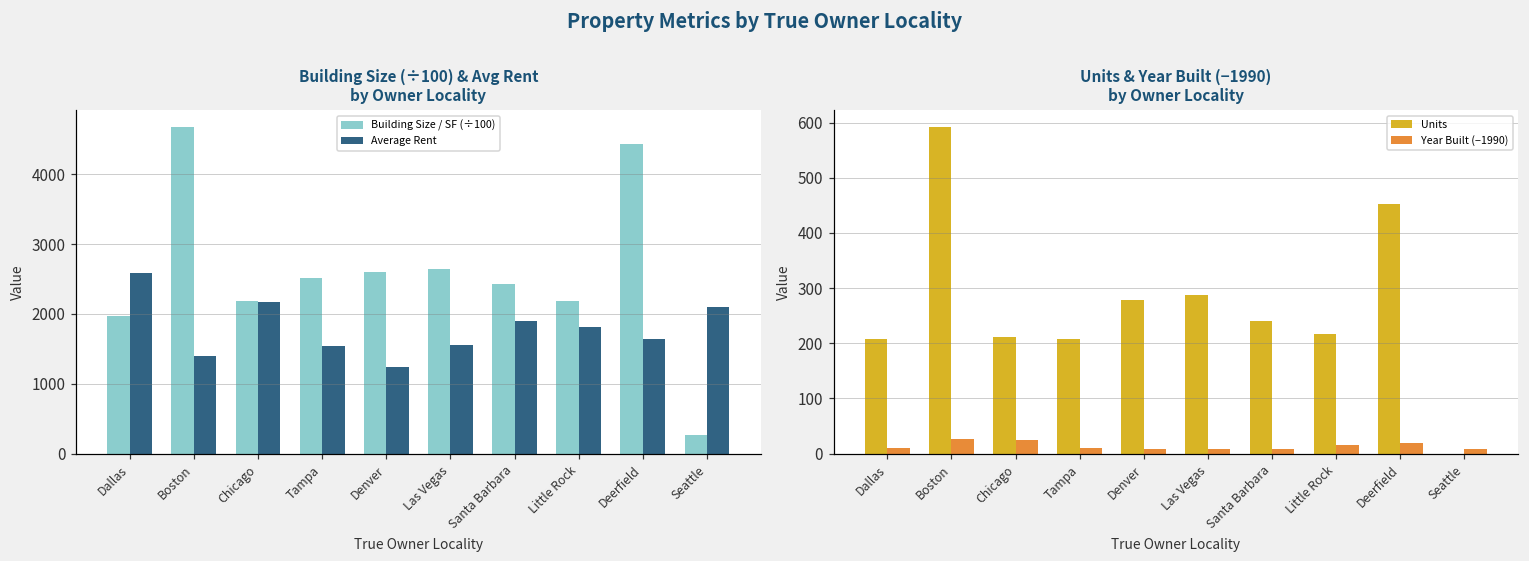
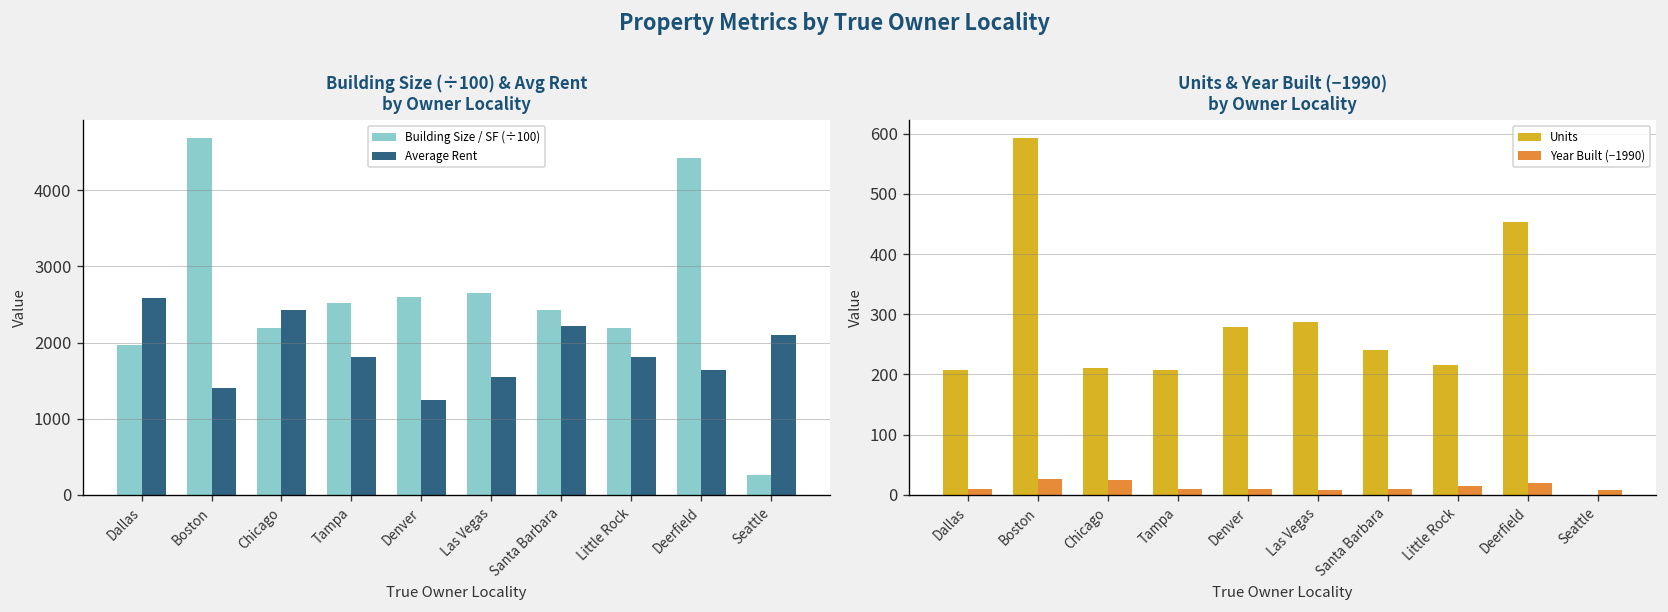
Building Size (÷100) & Avg Rent by Owner Locality, Average Rent, Chicago: 2200 -> 2400
Building Size (÷100) & Avg Rent by Owner Locality, Average Rent, Tampa: 1500 -> 1800
Building Size (÷100) & Avg Rent by Owner Locality, Average Rent, Santa Barbara: 1900 -> 2200
